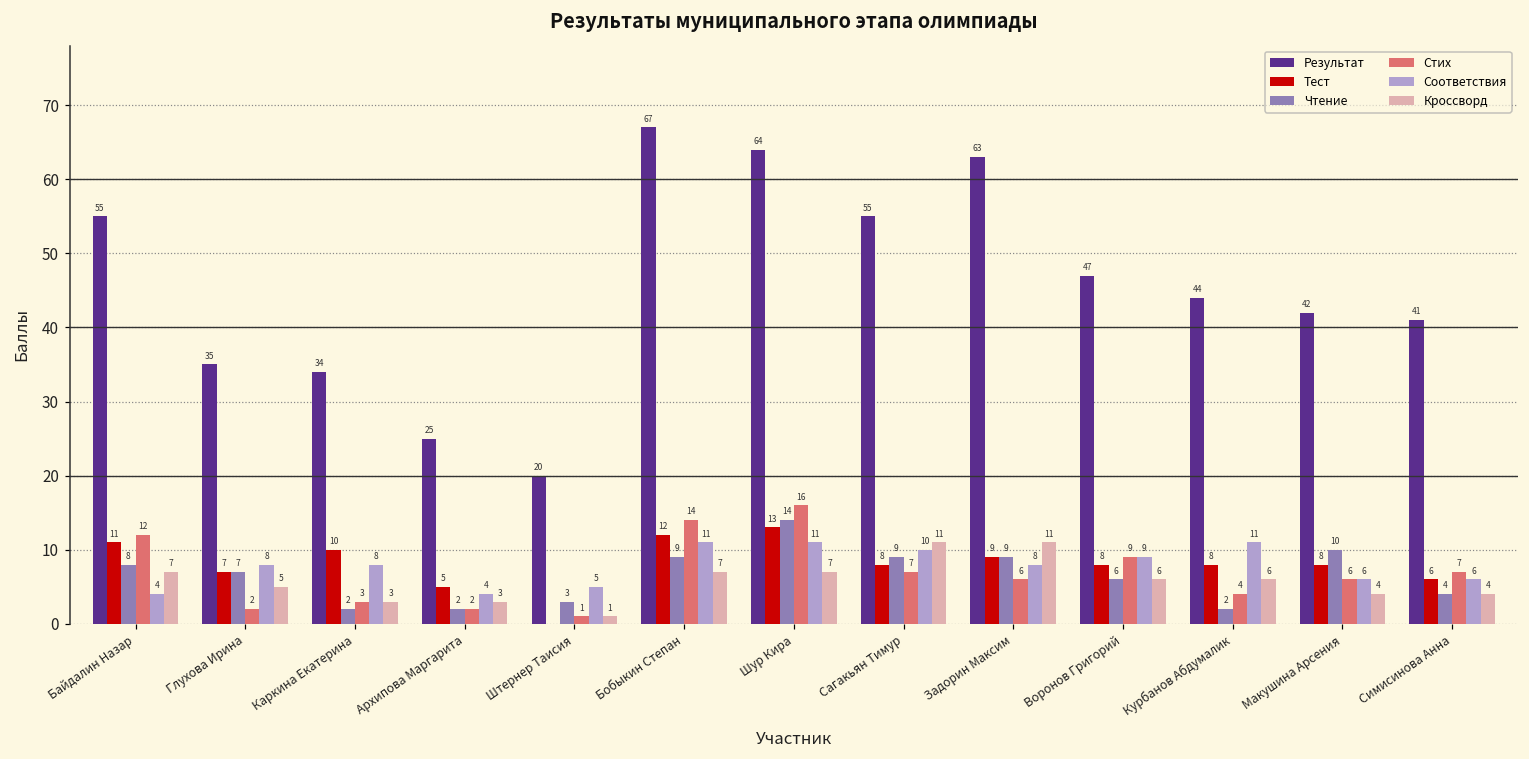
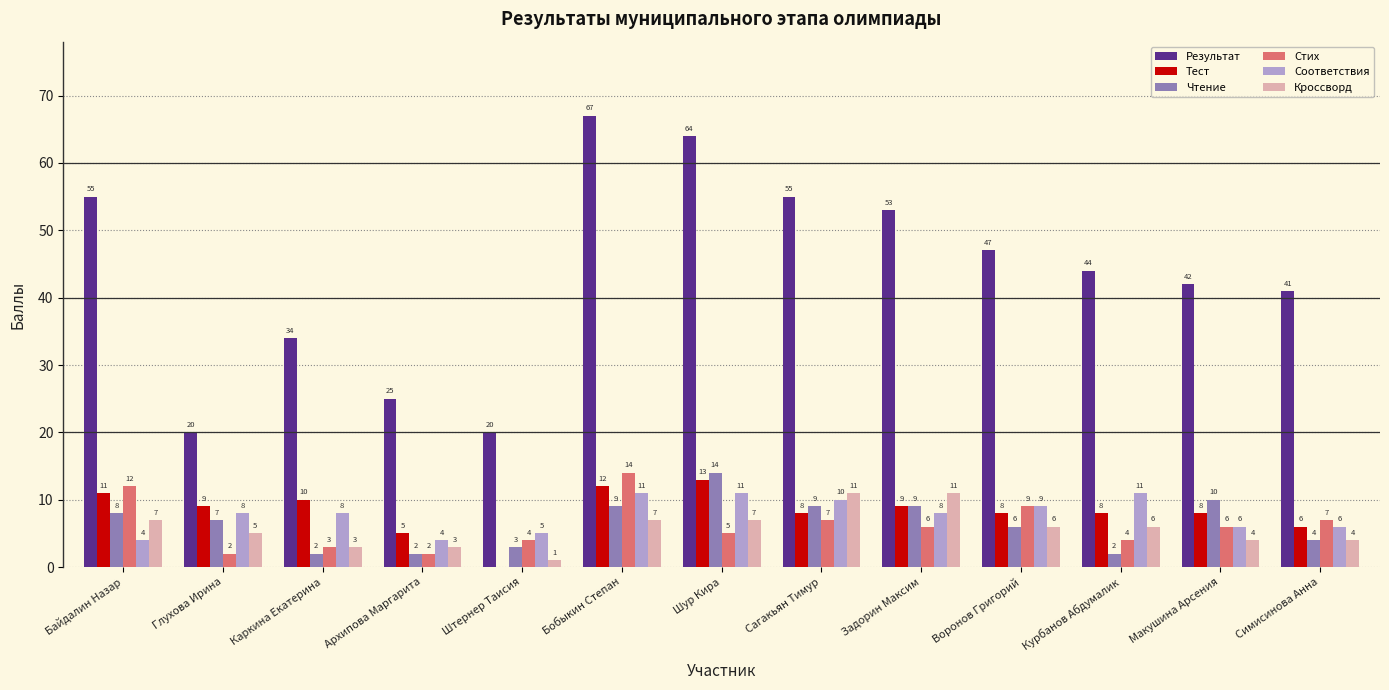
Результат, Глухова Ирина: 35 -> 20
Тест, Глухова Ирина: 7 -> 9
Стих, Штернер Таисия: 1 -> 4
Стих, Шур Кира: 16 -> 5
Результат, Задорин Максим: 63 -> 53
